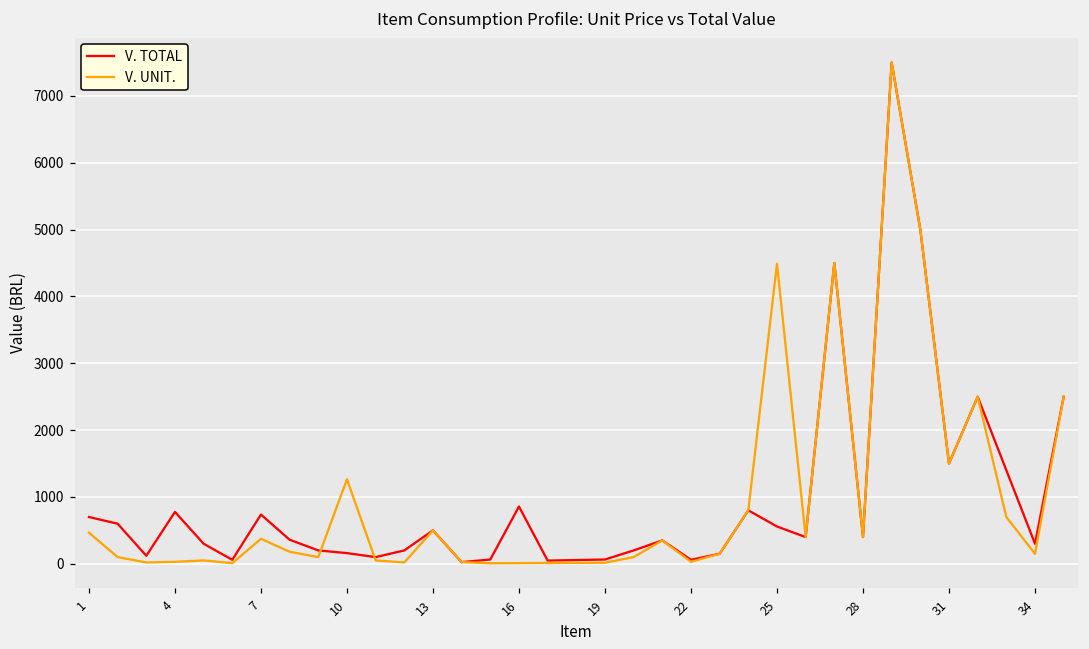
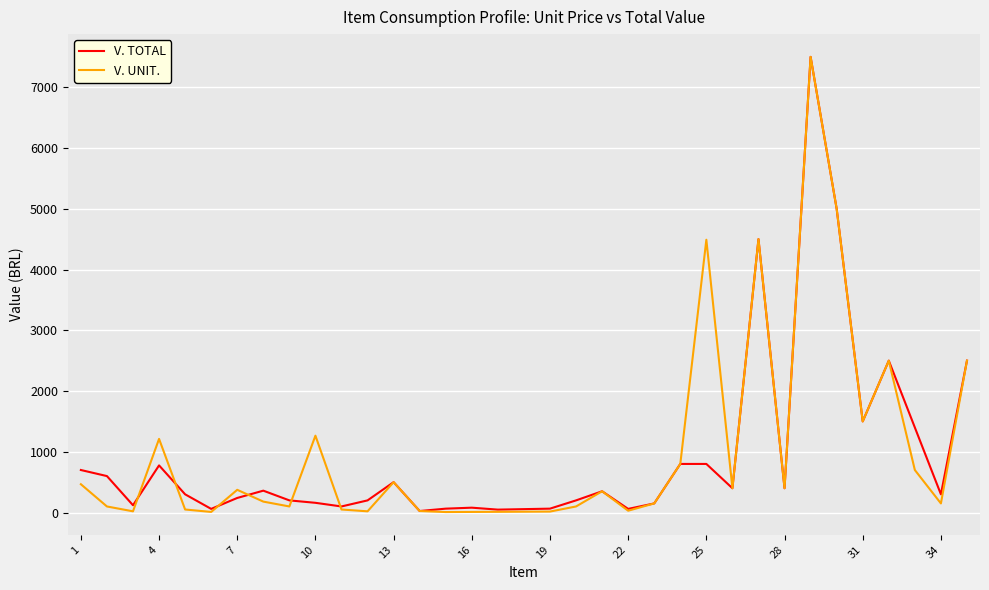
V. UNIT., 4: 0 -> 1200
V. TOTAL, 7: 700 -> 200
V. TOTAL, 16: 900 -> 100
V. TOTAL, 25: 600 -> 800
